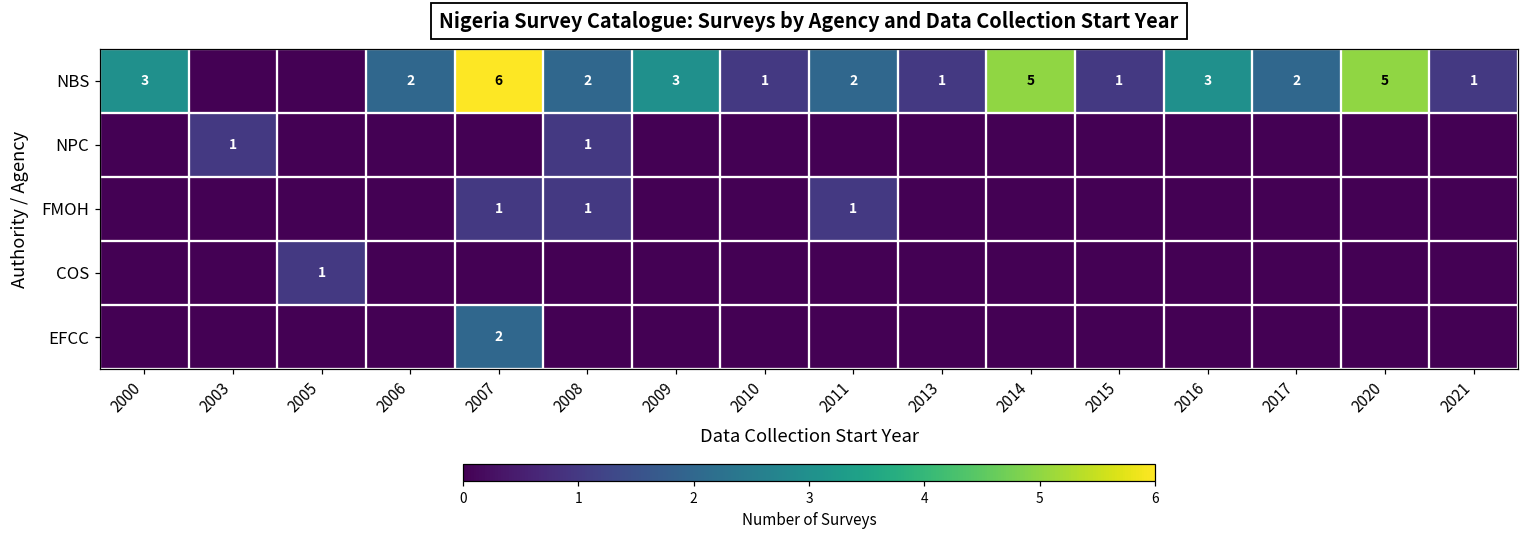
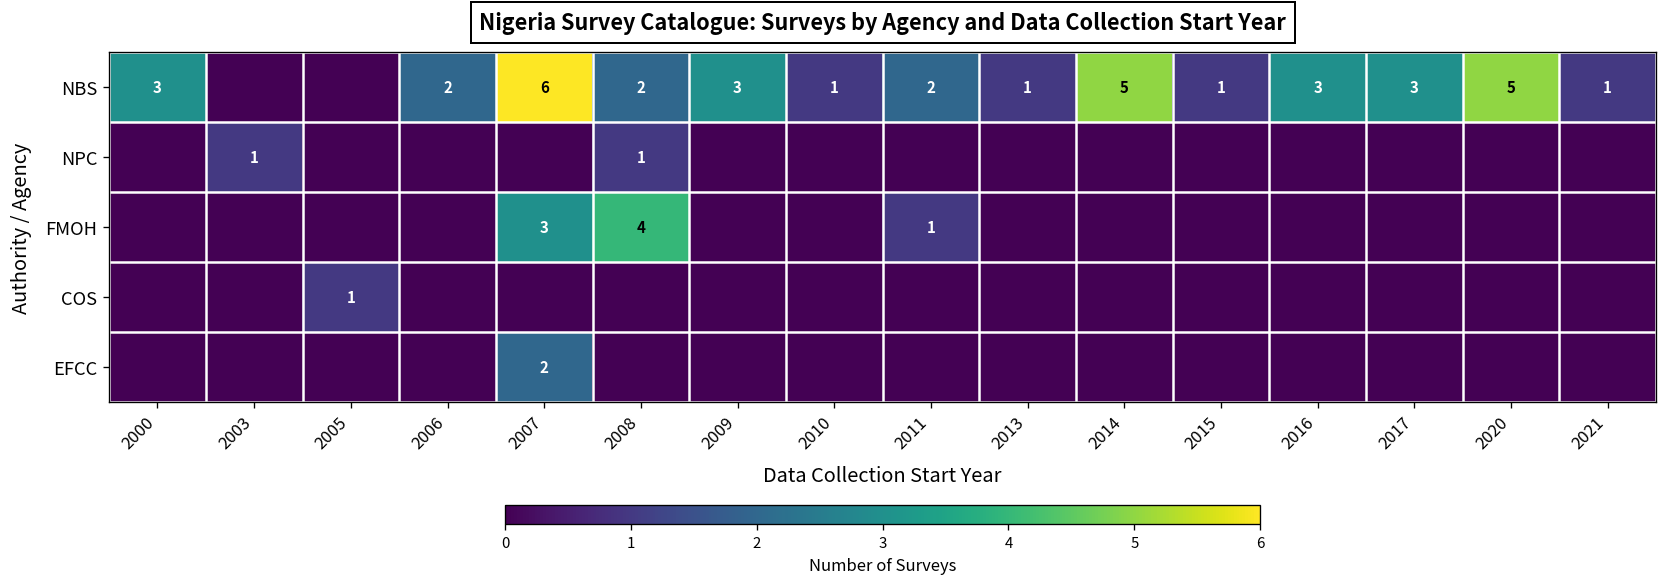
NBS, 2017: 2 -> 3
FMOH, 2007: 1 -> 3
FMOH, 2008: 1 -> 4
